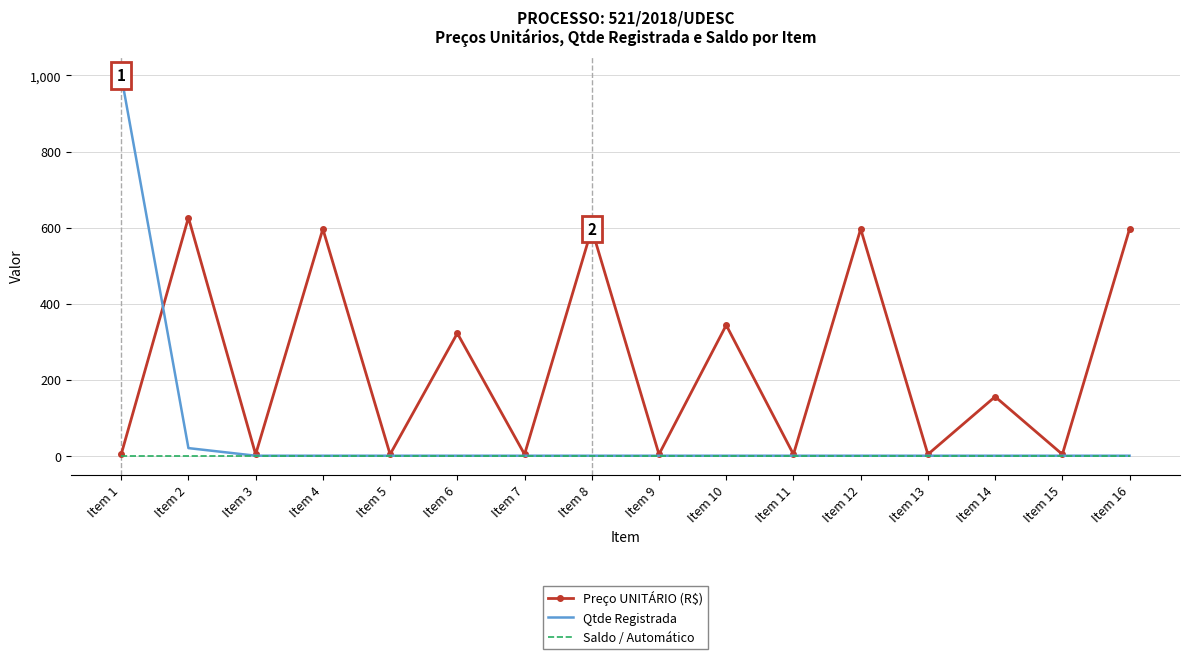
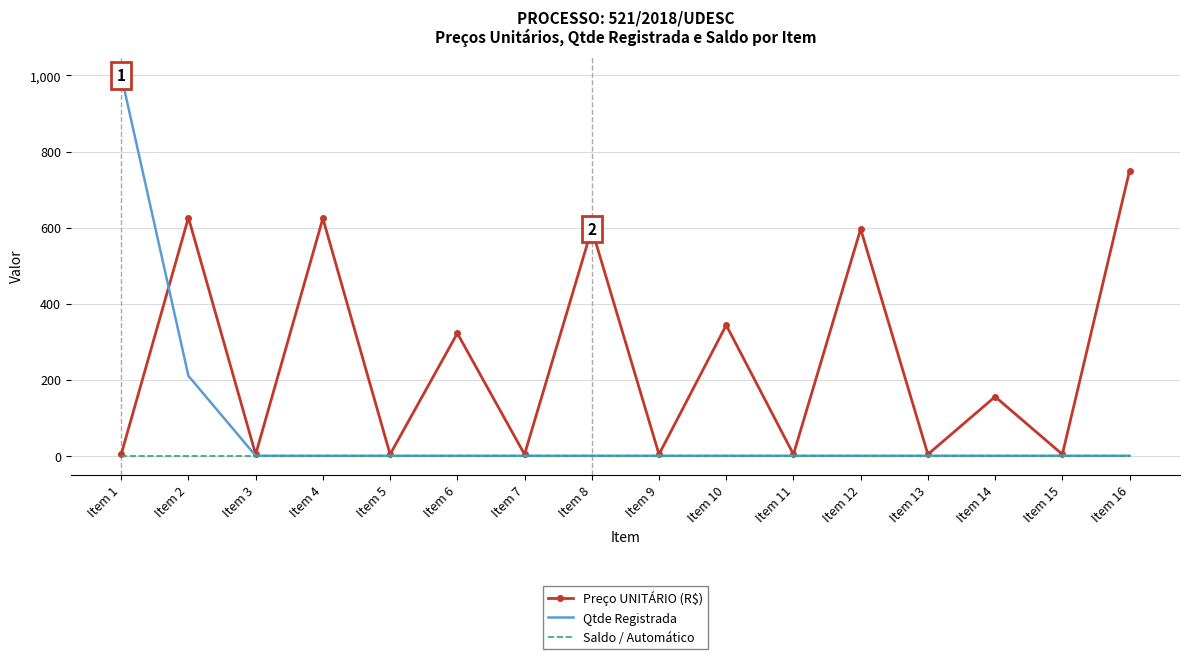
Qtde Registrada, Item 2: 20 -> 210
Preço UNITÁRIO (R$), Item 4: 600 -> 620
Preço UNITÁRIO (R$), Item 16: 600 -> 750
